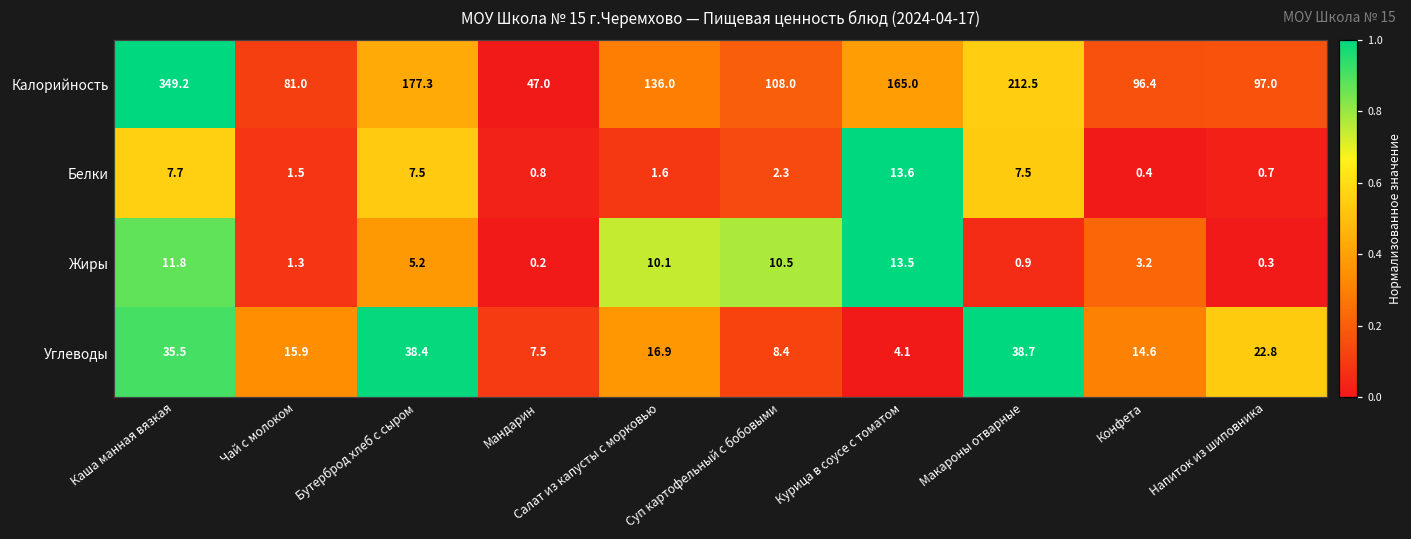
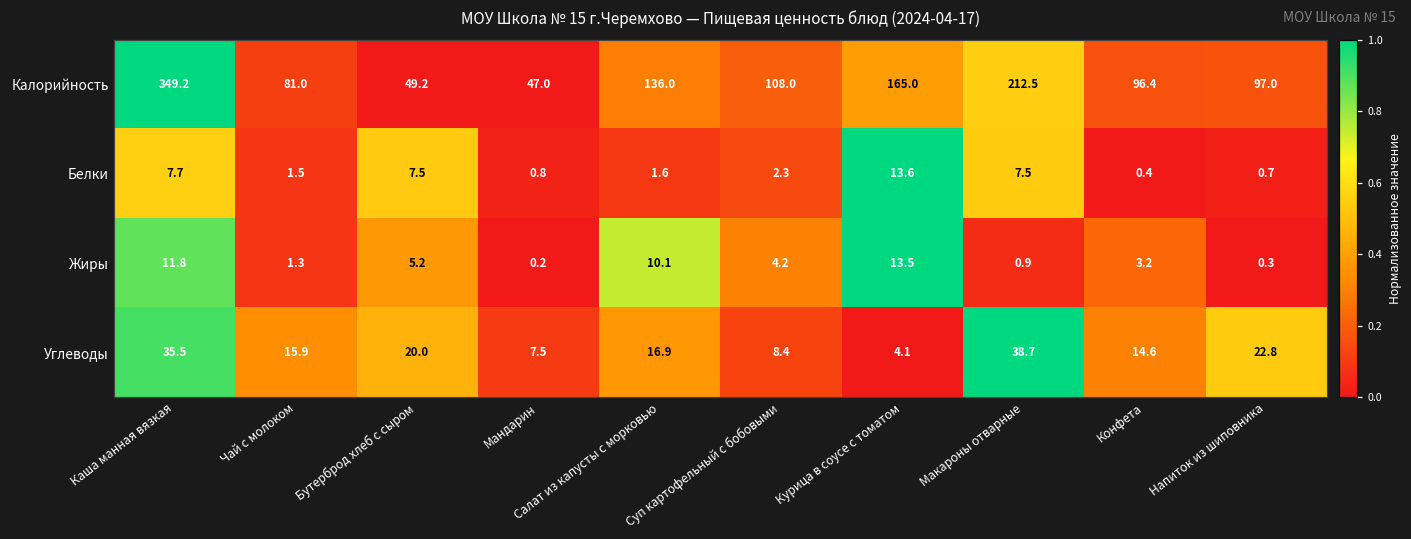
Калорийность, Бутерброд хлеб с сыром: 177.3 -> 49.2
Жиры, Суп картофельный с бобовыми: 10.5 -> 4.2
Углеводы, Бутерброд хлеб с сыром: 38.4 -> 20.0
